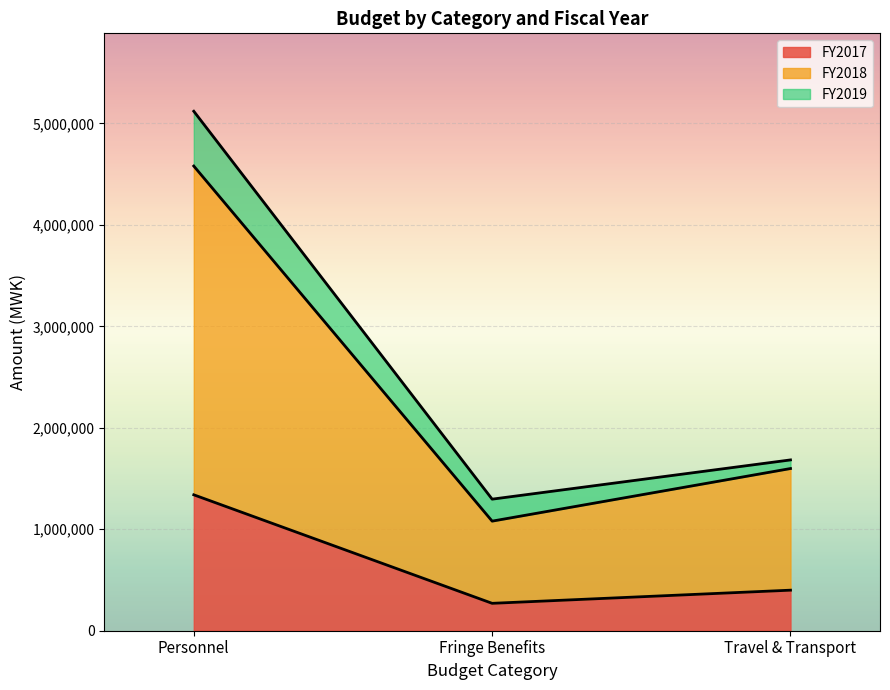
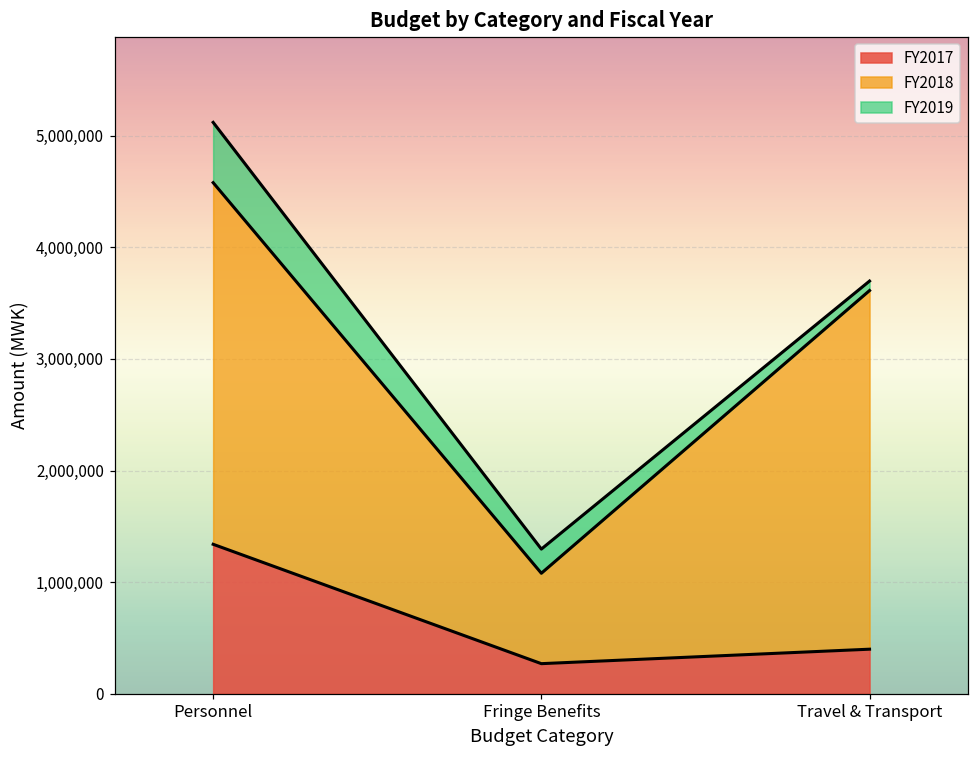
FY2018, Travel & Transport: 1,200,000 -> 3,210,000
